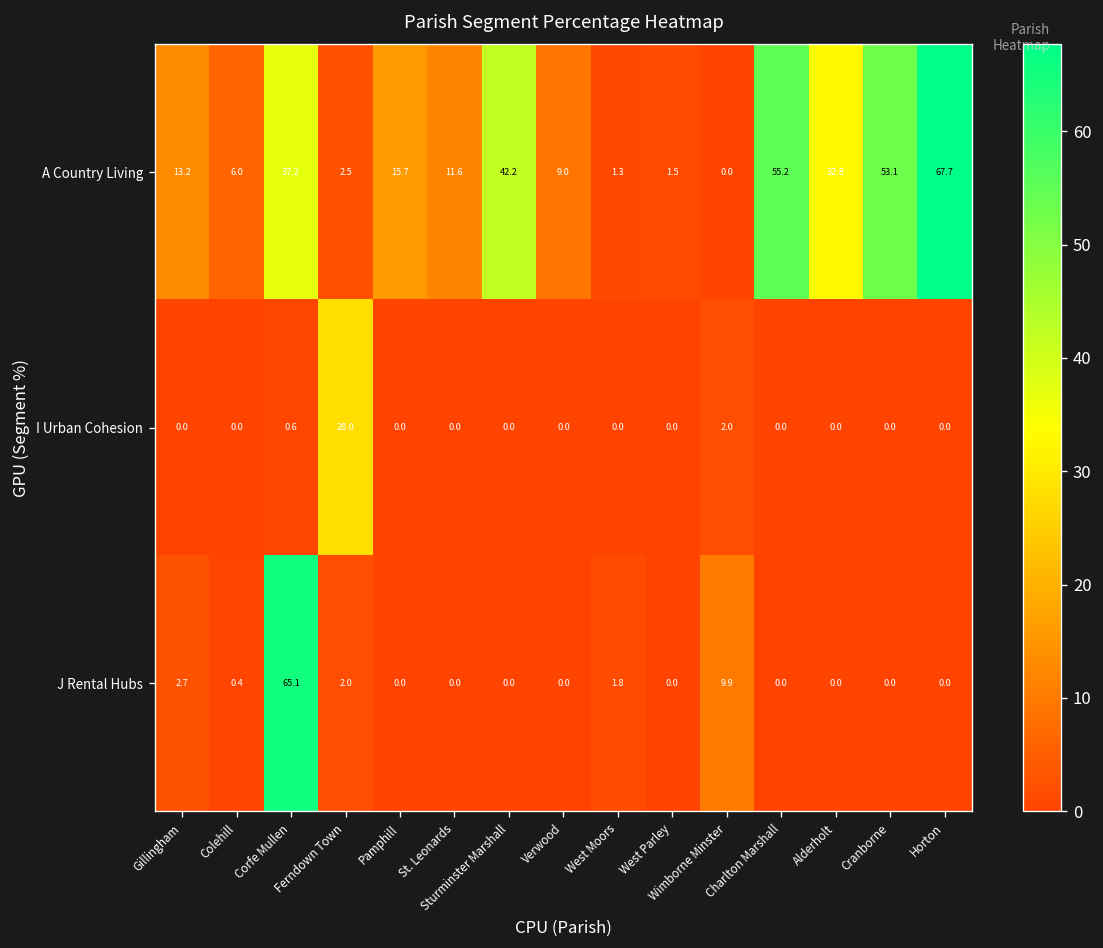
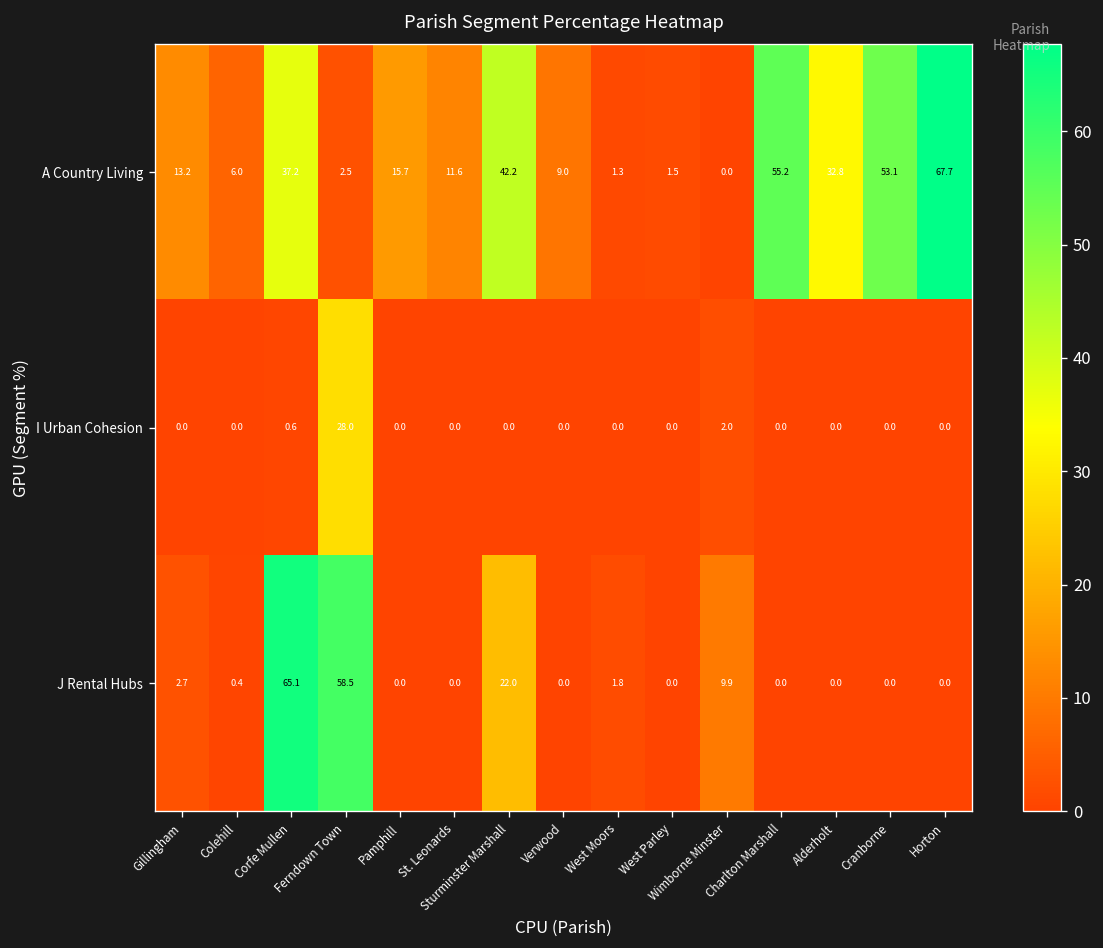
J Rental Hubs, Ferndown Town: 2.0 -> 58.5
J Rental Hubs, Sturminster Marshall: 0.0 -> 22.0
